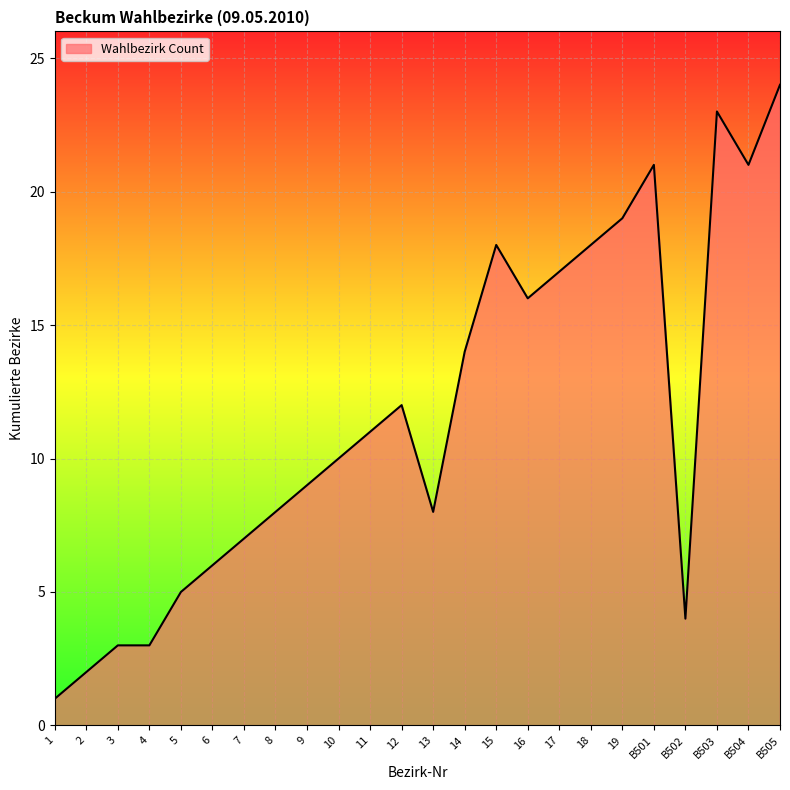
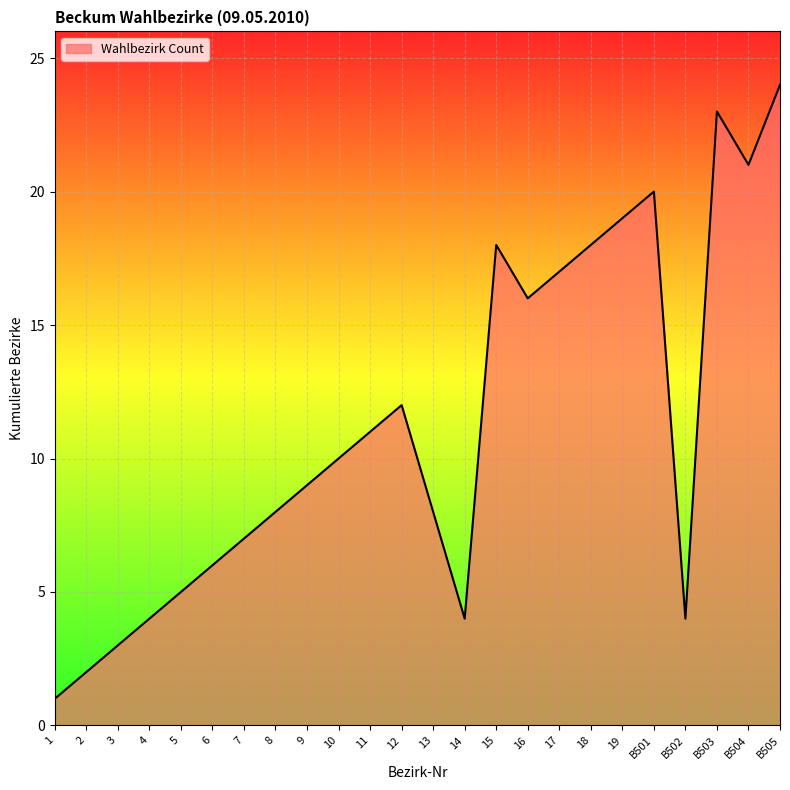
4: 3 -> 4
14: 14 -> 4
B501: 21 -> 20
